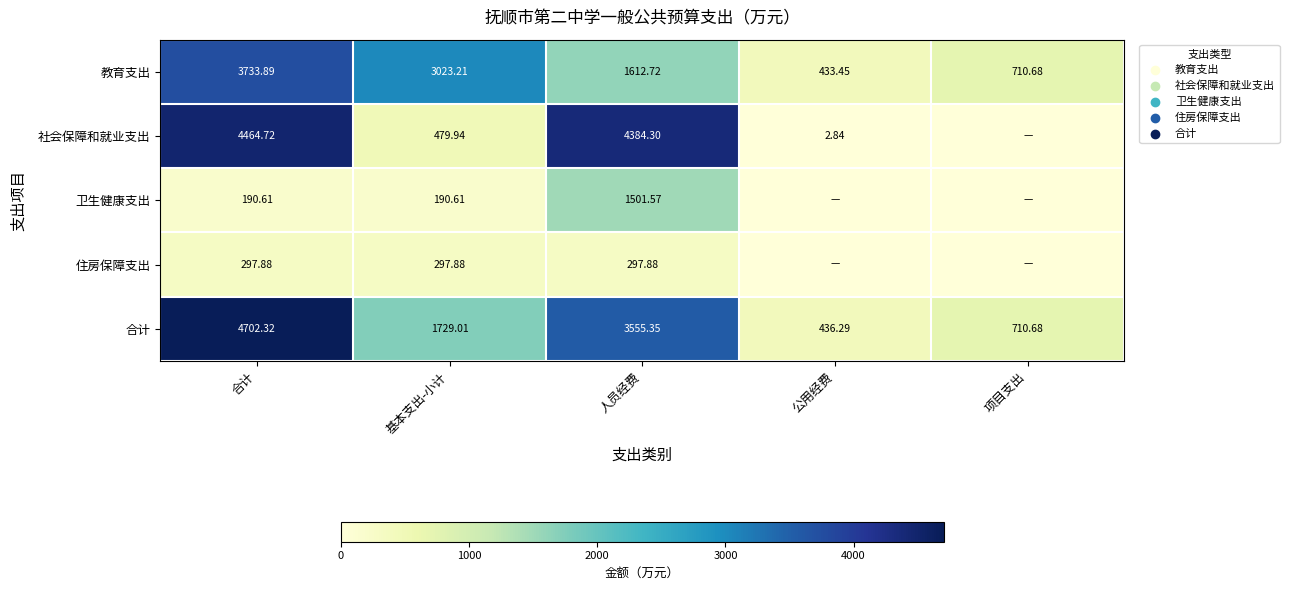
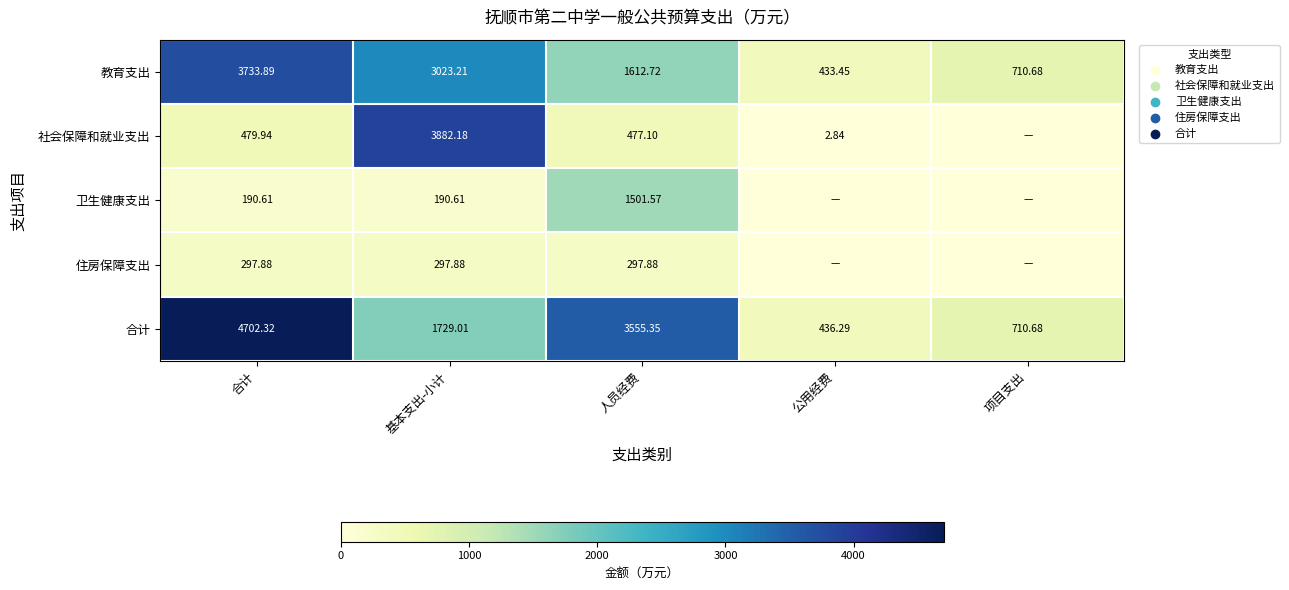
社会保障和就业支出, 合计: 4464.72 -> 479.94
社会保障和就业支出, 基本支出-小计: 479.94 -> 3882.18
社会保障和就业支出, 人员经费: 4384.30 -> 477.10
